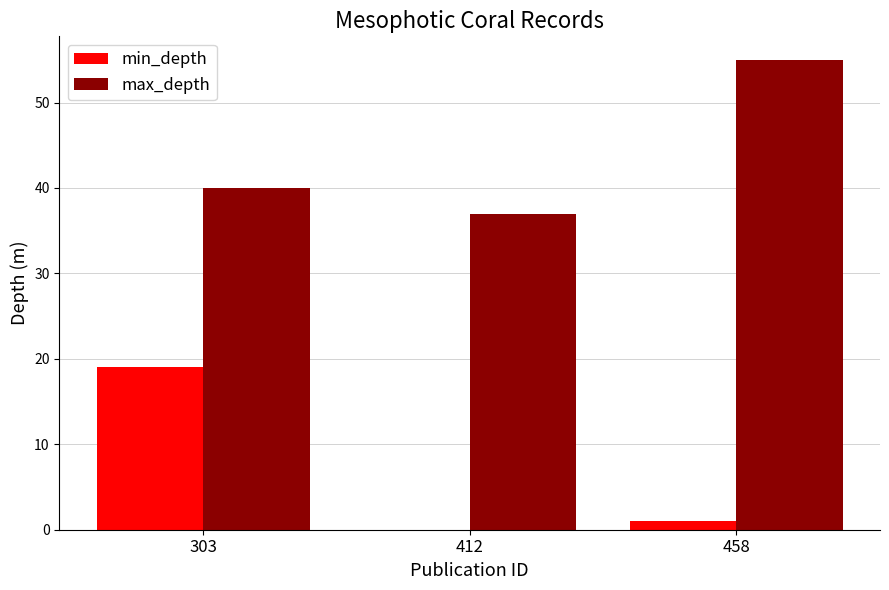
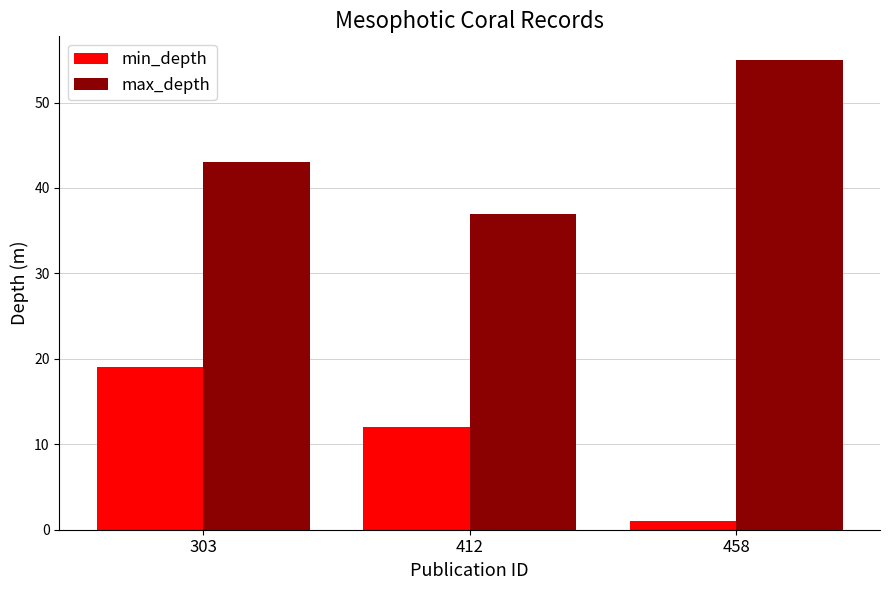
max_depth, 303: 40 -> 43
min_depth, 412: 0 -> 12
